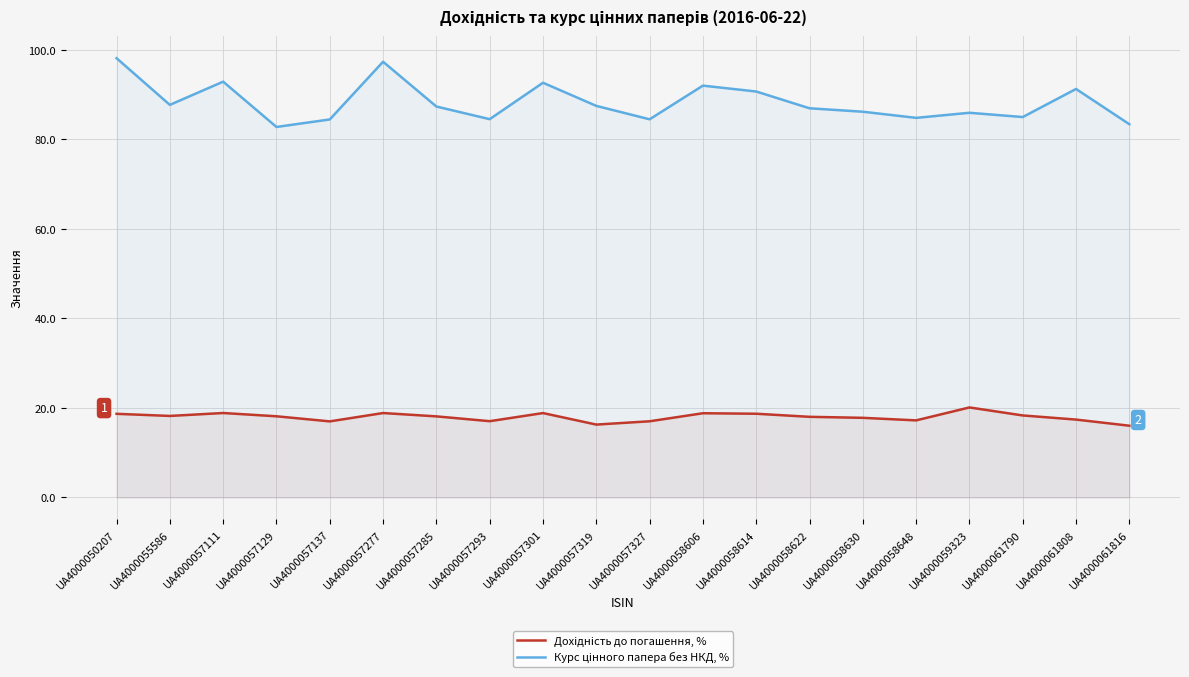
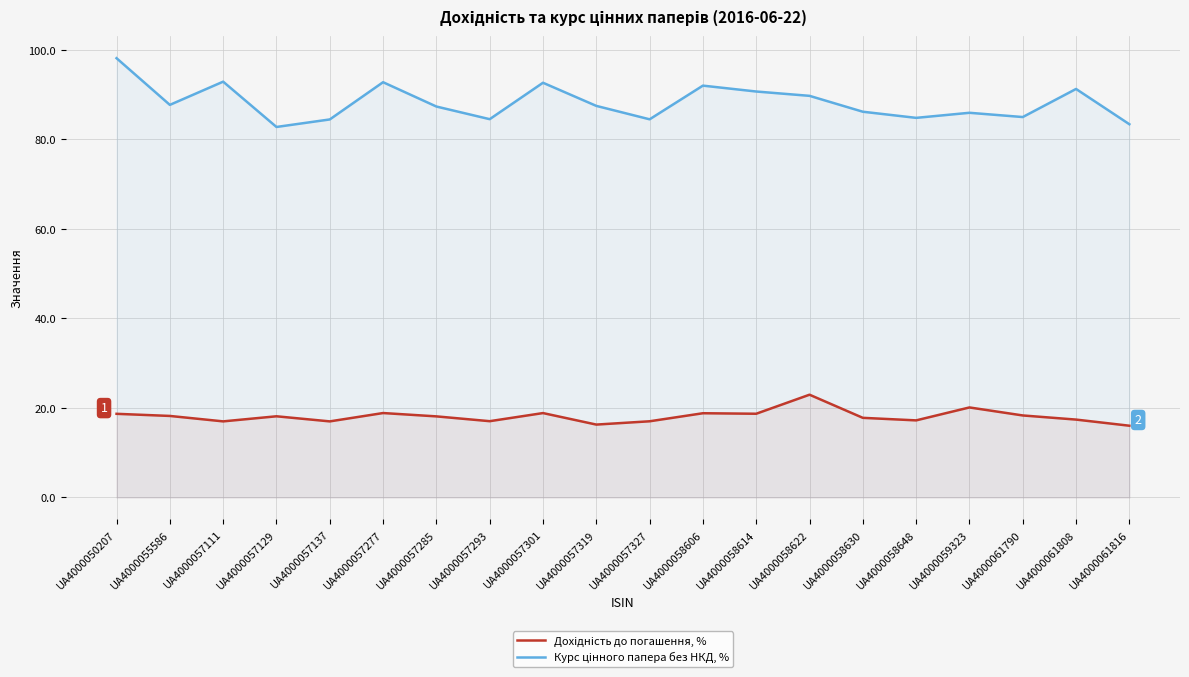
Дохідність до погашення, %, UA4000057111: 19 -> 17
Курс цінного папера без НКД, %, UA4000057277: 97 -> 93
Дохідність до погашення, %, UA4000058622: 18 -> 23
Курс цінного папера без НКД, %, UA4000058622: 87 -> 90
